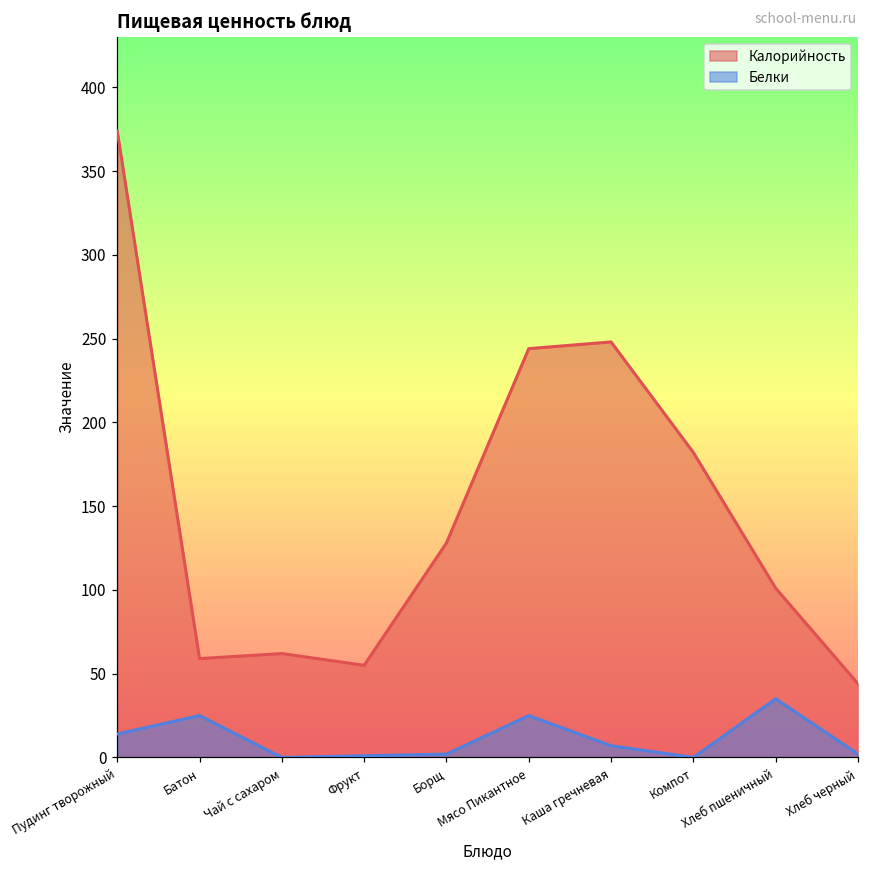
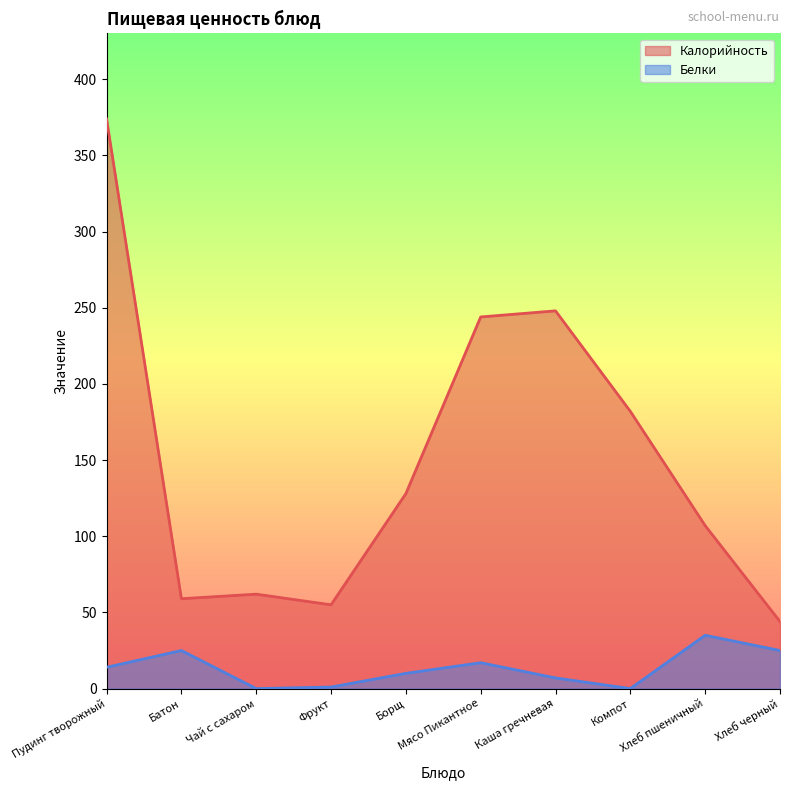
Белки, Борщ: 2 -> 10
Белки, Мясо Пикантное: 25 -> 17
Калорийность, Хлеб пшеничный: 101 -> 107
Белки, Хлеб черный: 2 -> 25
